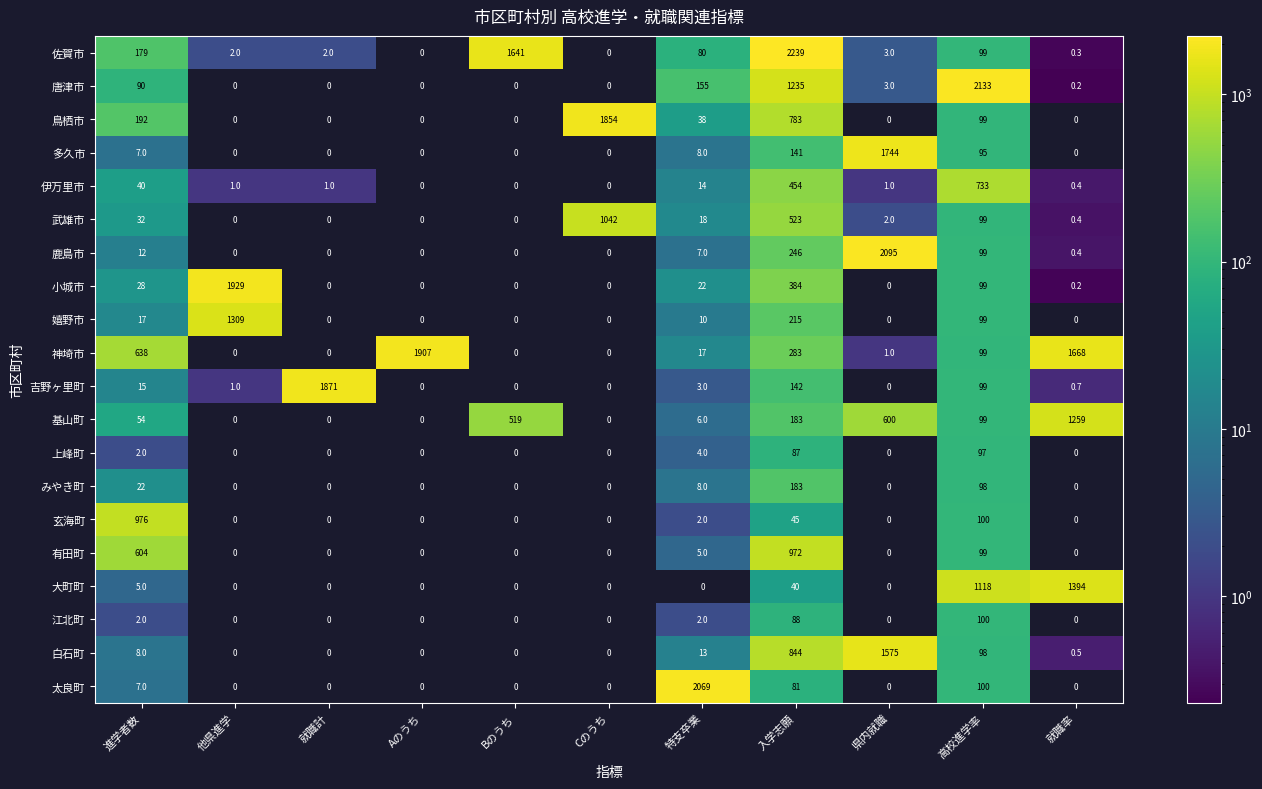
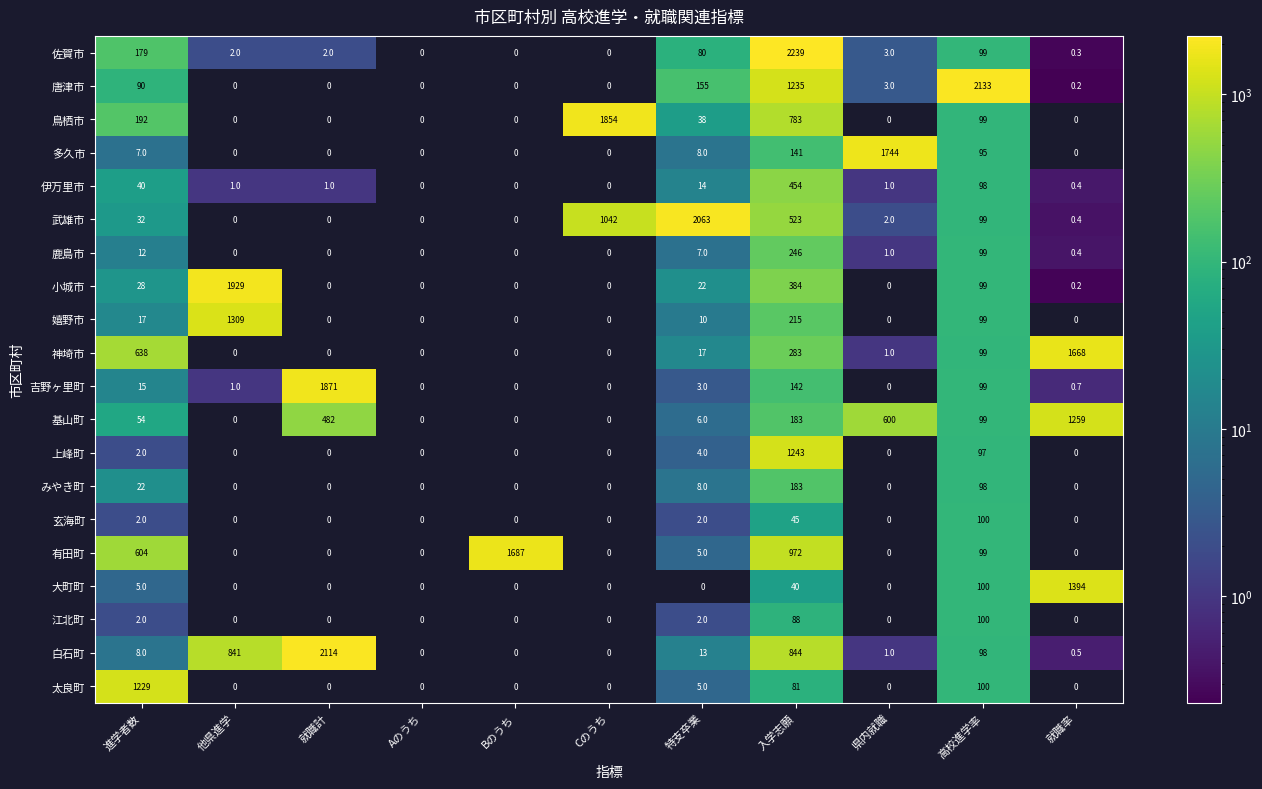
佐賀市, Bのうち: 1641 -> 0
伊万里市, 高校進学率: 733 -> 98
武雄市, 特支卒業: 18 -> 2063
鹿島市, 県内就職: 2095 -> 1.0
神埼市, Aのうち: 1907 -> 0
基山町, 就職計: 0 -> 482
基山町, Bのうち: 519 -> 0
上峰町, 入学志願: 87 -> 1243
玄海町, 進学者数: 976 -> 2.0
有田町, Bのうち: 0 -> 1687
大町町, 高校進学率: 1118 -> 100
白石町, 他県進学: 0 -> 841
白石町, 就職計: 0 -> 2114
白石町, 県内就職: 1575 -> 1.0
太良町, 進学者数: 7.0 -> 1229
太良町, 特支卒業: 2069 -> 5.0
